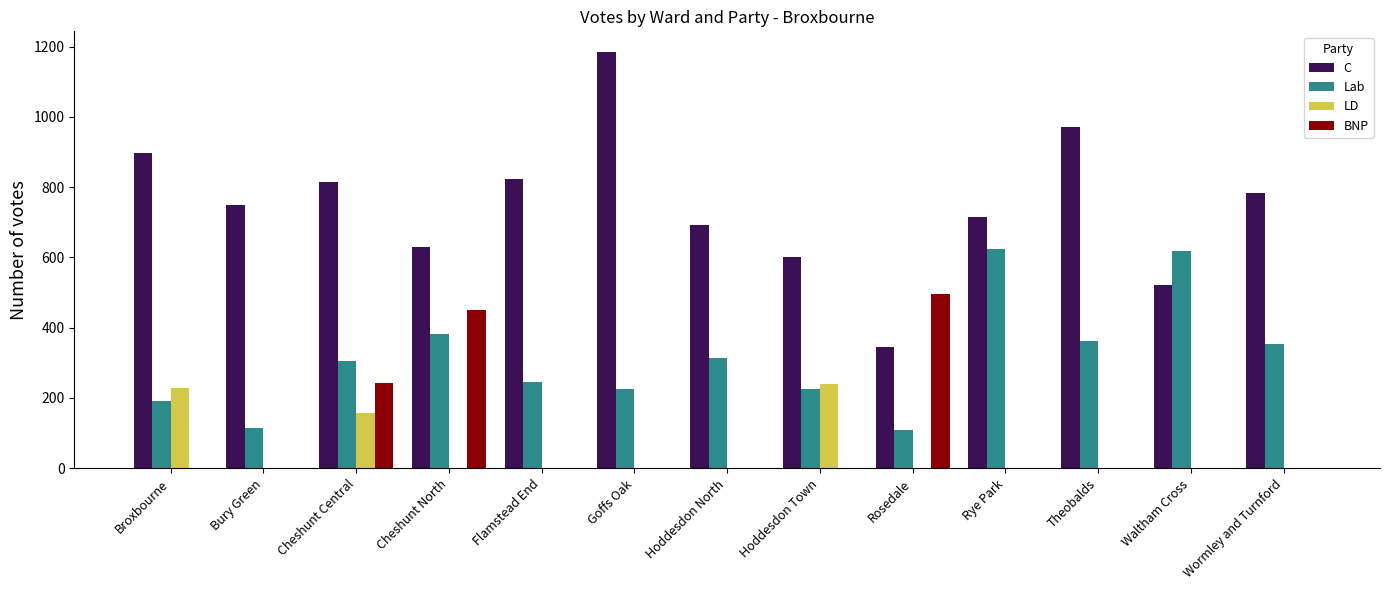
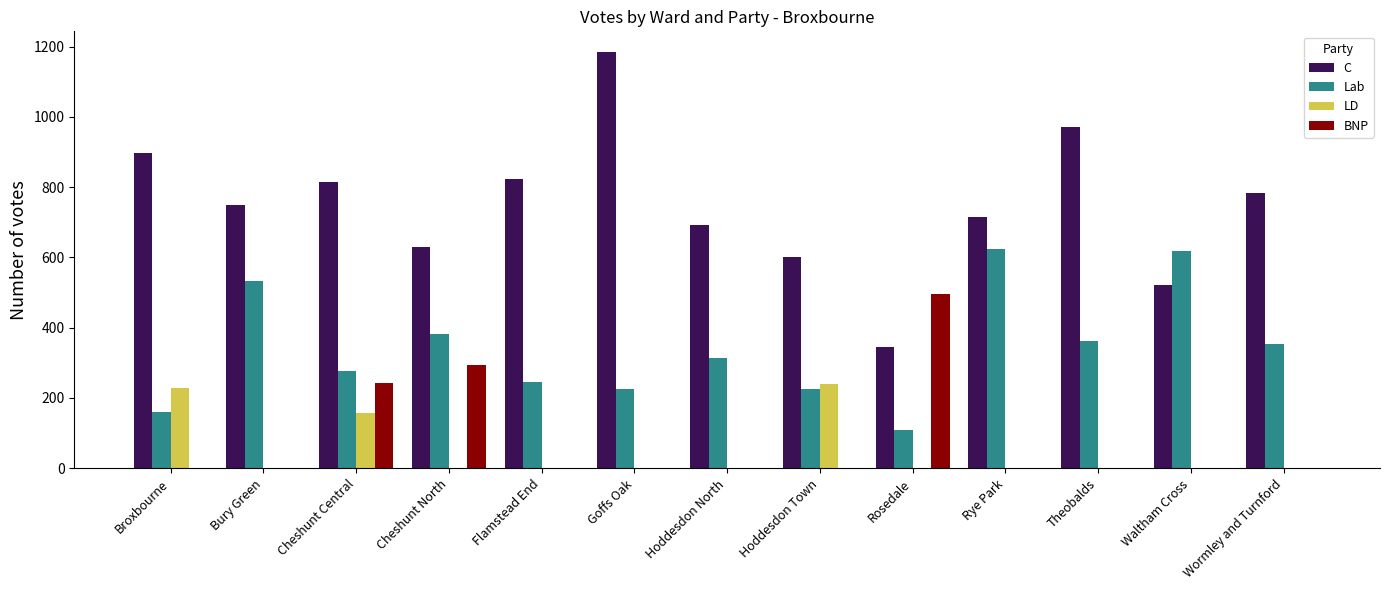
Lab, Broxbourne: 190 -> 160
Lab, Bury Green: 110 -> 530
Lab, Cheshunt Central: 300 -> 280
BNP, Cheshunt North: 450 -> 290
